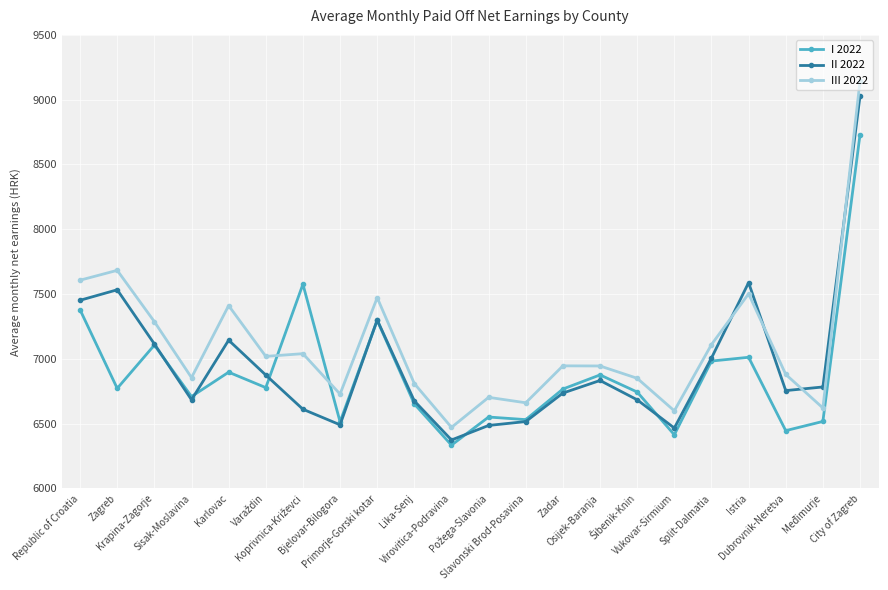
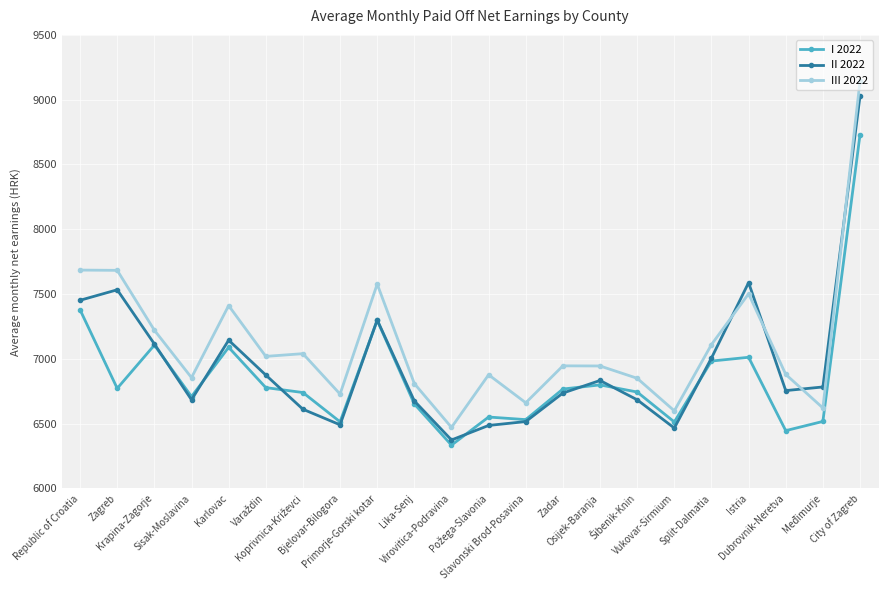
III 2022, Republic of Croatia: 7610 -> 7690
III 2022, Krapina-Zagorje: 7290 -> 7220
I 2022, Karlovac: 6900 -> 7090
I 2022, Koprivnica-Križevci: 7580 -> 6740
III 2022, Primorje-Gorski kotar: 7470 -> 7580
III 2022, Požega-Slavonia: 6700 -> 6880
I 2022, Osijek-Baranja: 6880 -> 6800
I 2022, Vukovar-Sirmium: 6410 -> 6510
